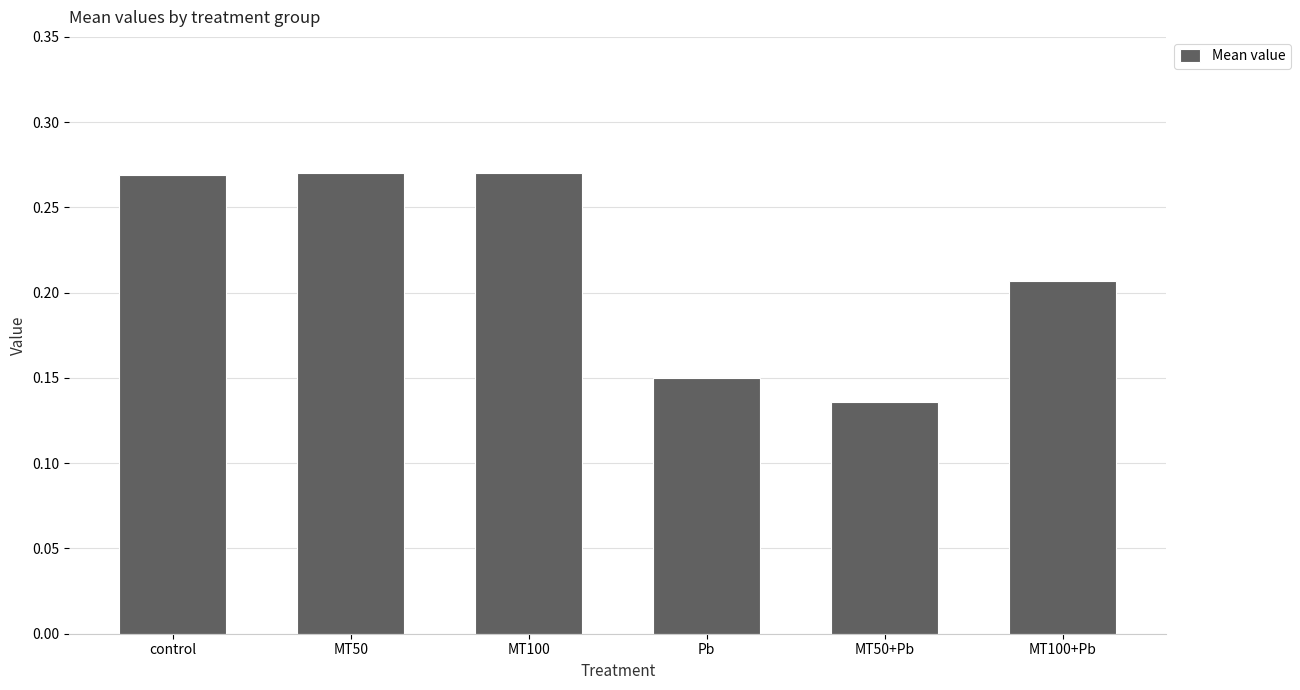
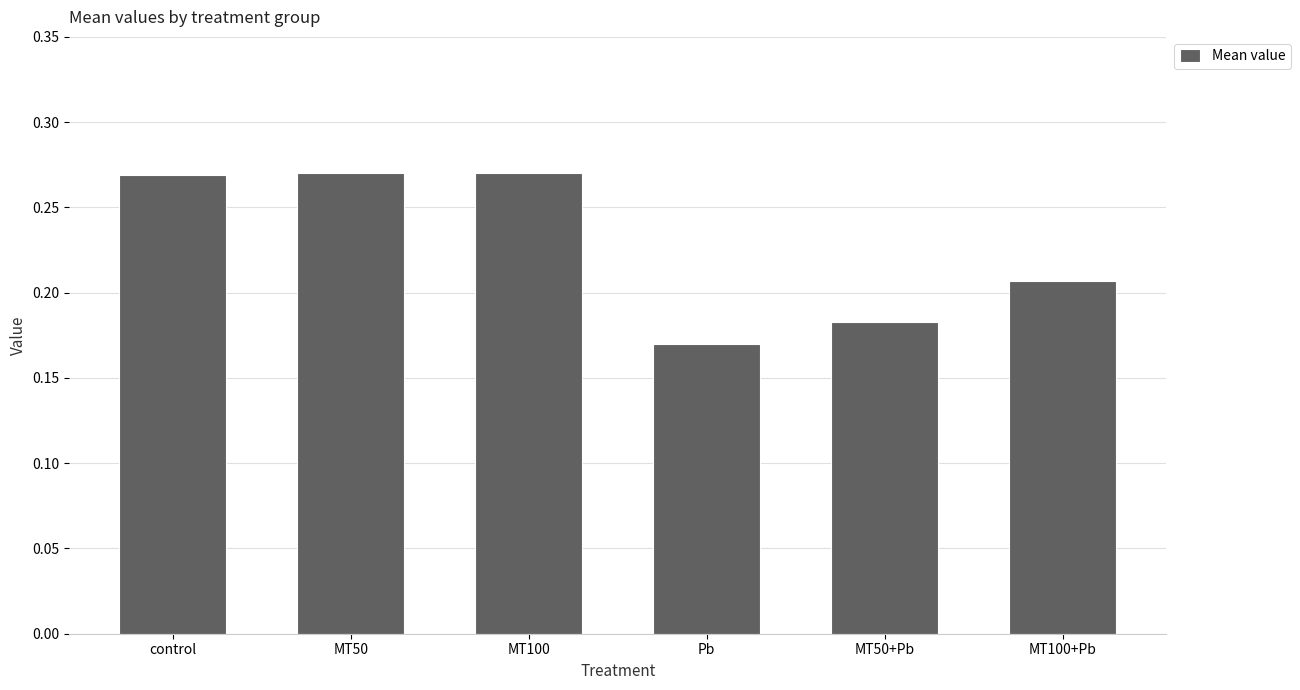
Pb: 0.15 -> 0.17
MT50+Pb: 0.136 -> 0.183
